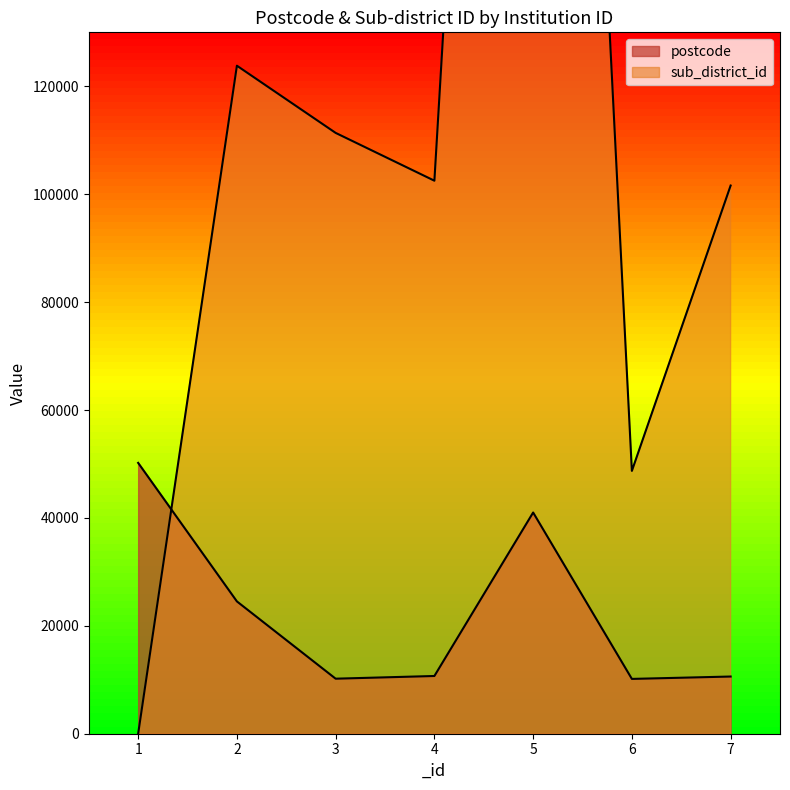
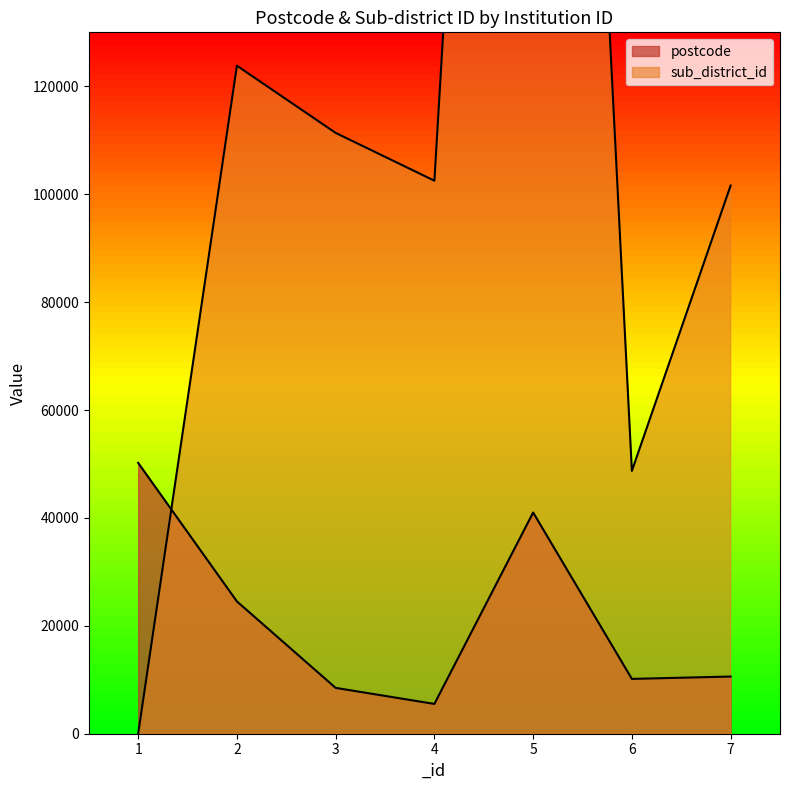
postcode, 3: 10000 -> 8000
postcode, 4: 11000 -> 6000
